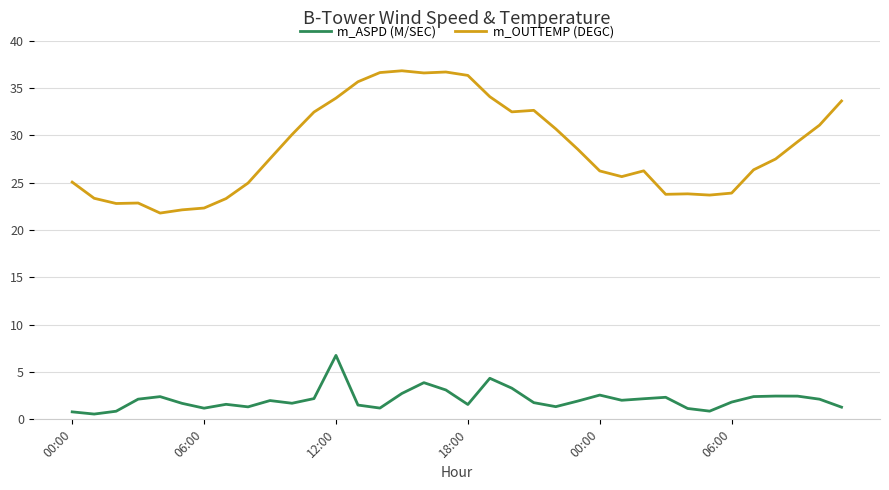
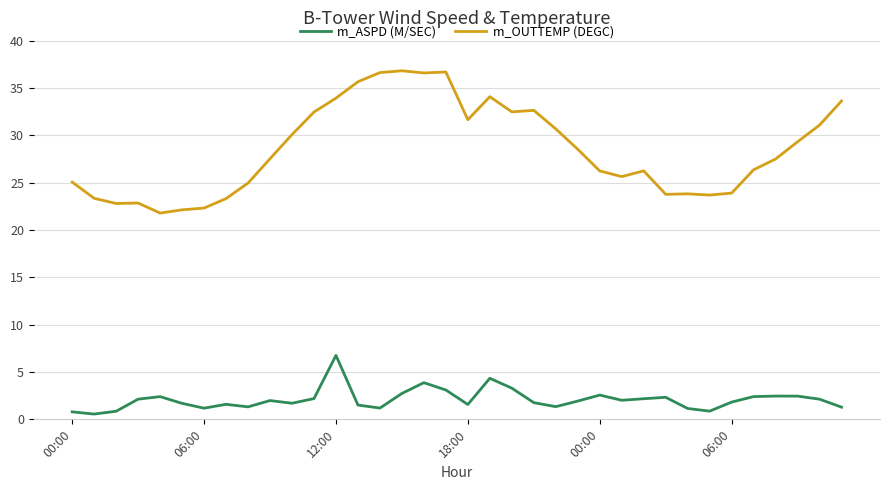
m_OUTTEMP (DEGC), 18:00: 36 -> 32
